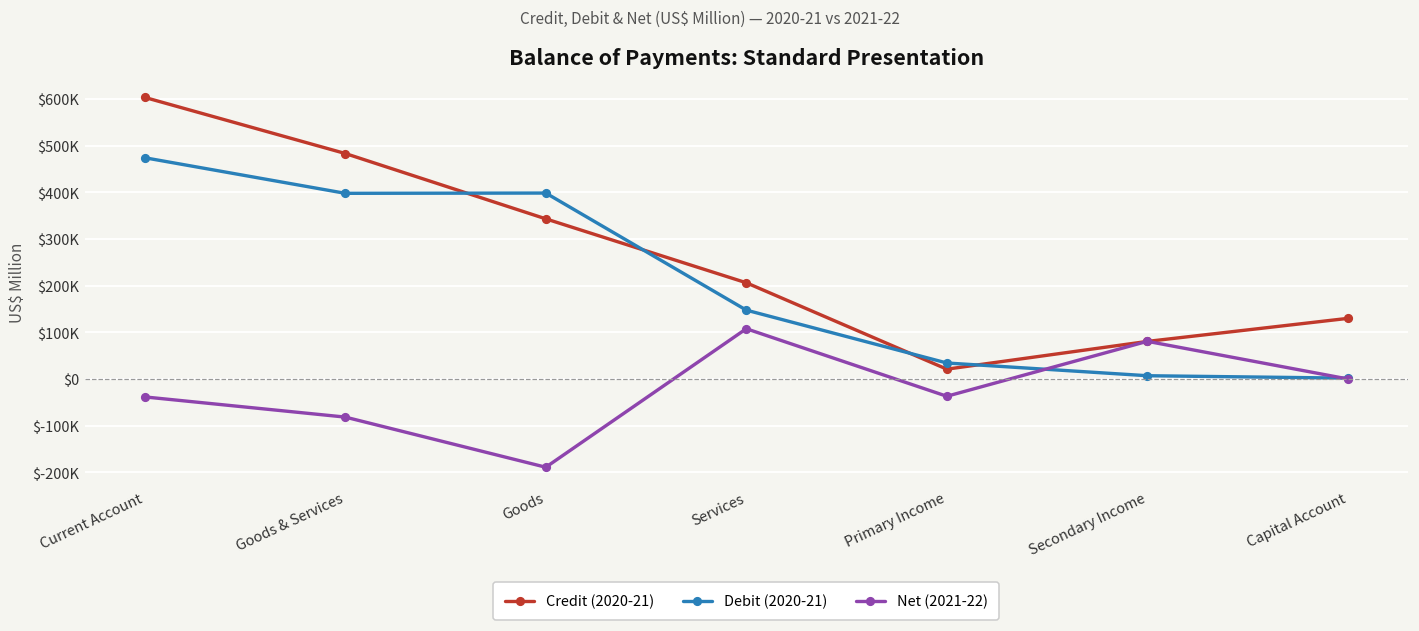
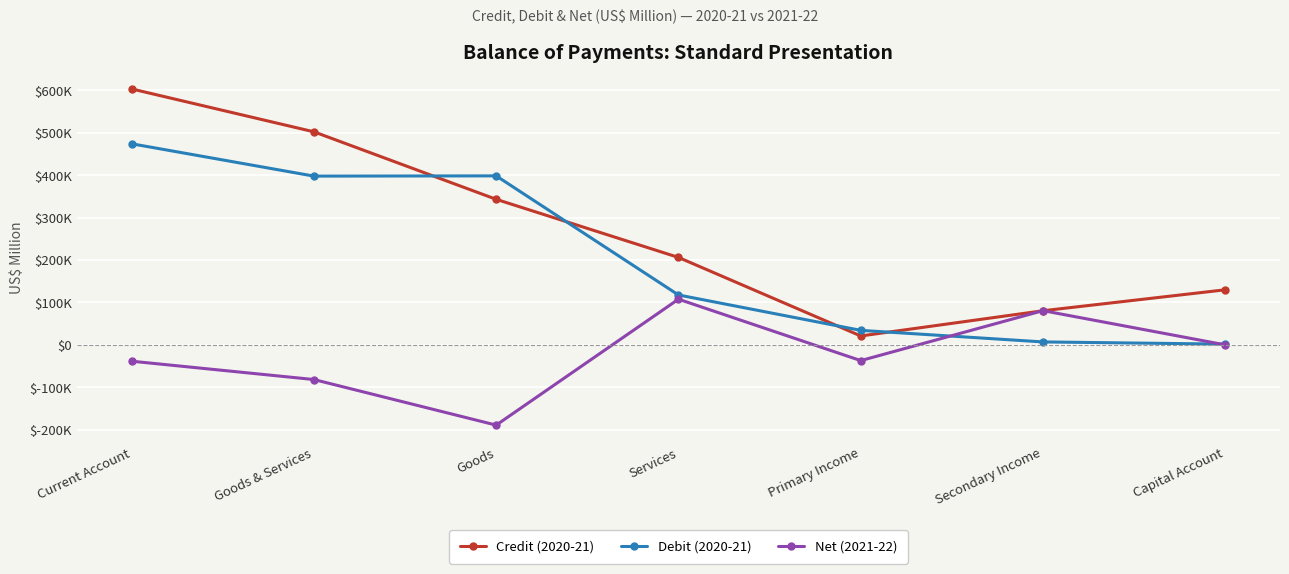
Credit (2020-21), Goods & Services: $480000 -> $500000
Debit (2020-21), Services: $150000 -> $120000
